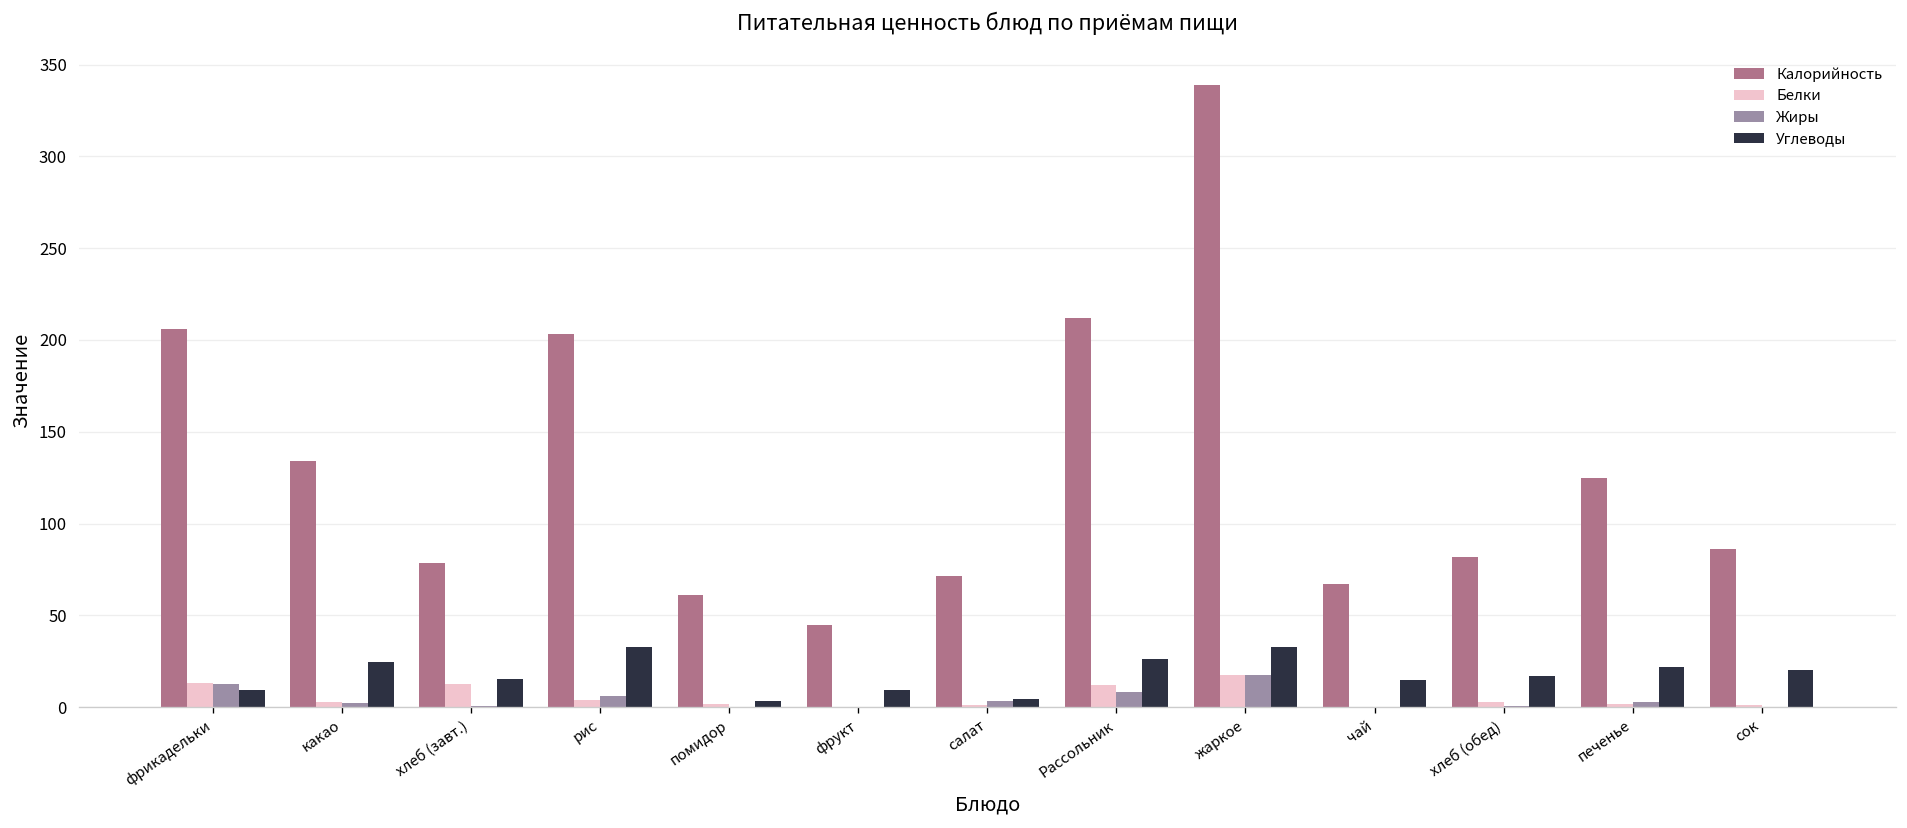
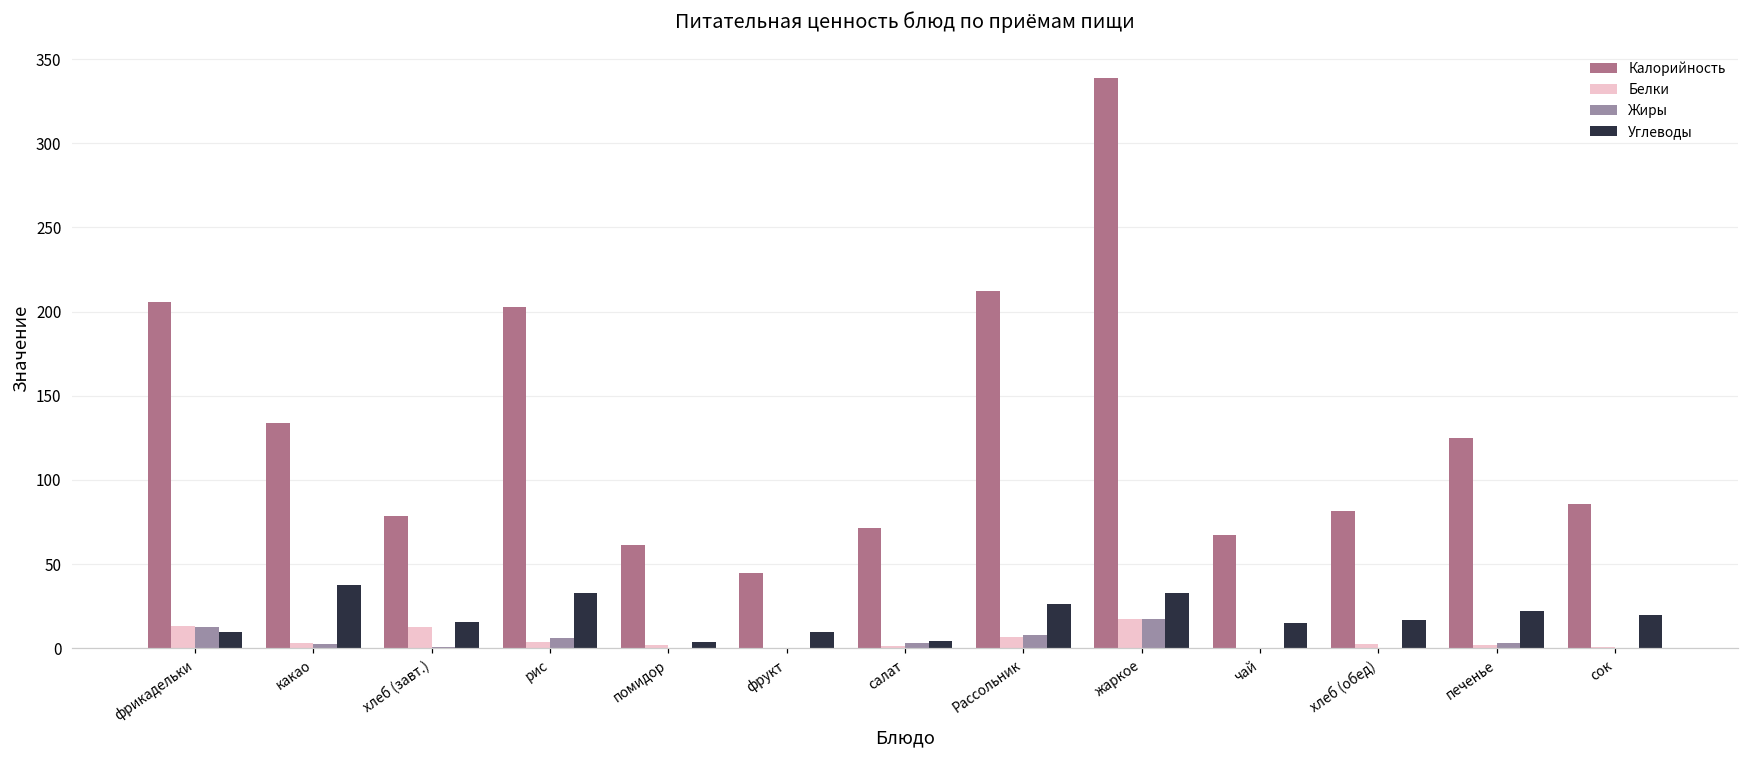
Углеводы, какао: 25 -> 38
Белки, Рассольник: 12 -> 7
